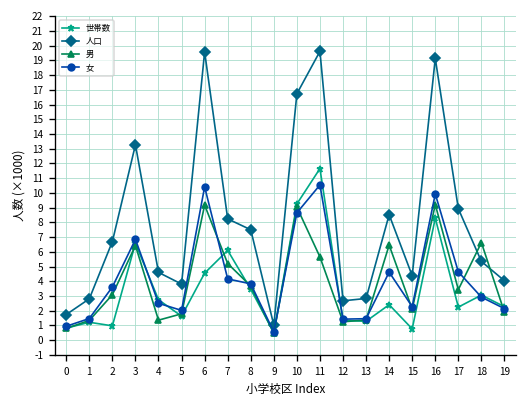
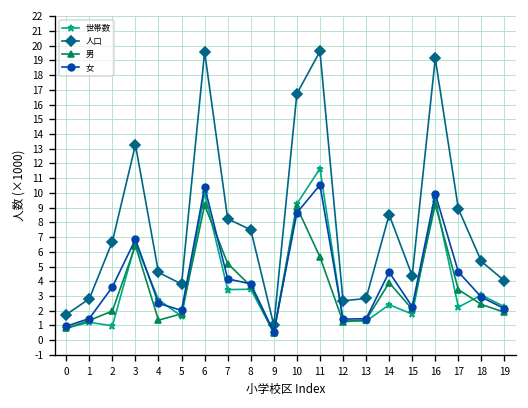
男, 2: 3.1 -> 2.0
世帯数, 6: 4.6 -> 10.0
世帯数, 7: 6.1 -> 3.4
男, 14: 6.5 -> 3.9
世帯数, 15: 0.8 -> 1.8
世帯数, 16: 8.3 -> 9.6
男, 18: 6.6 -> 2.4
